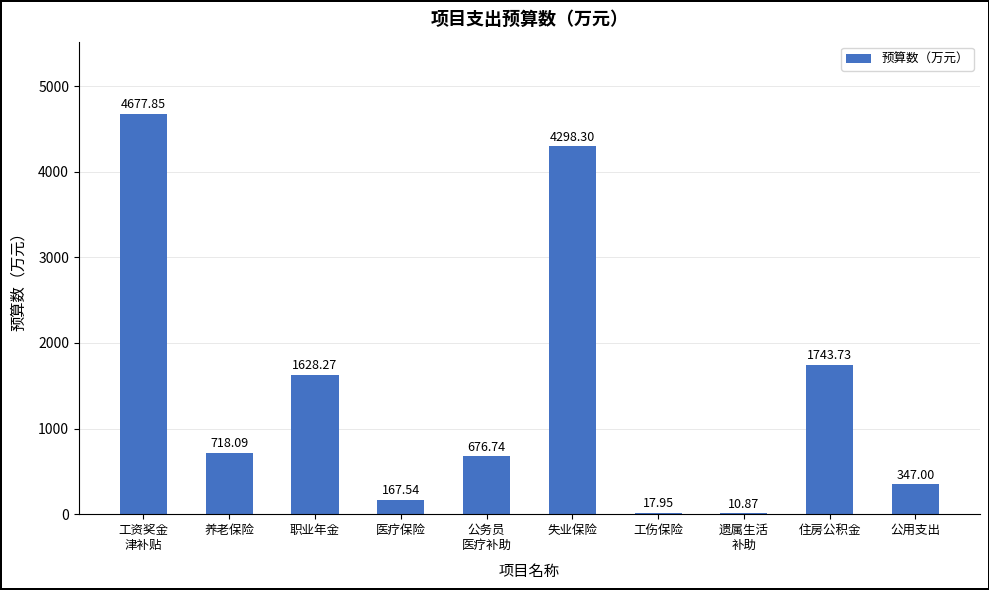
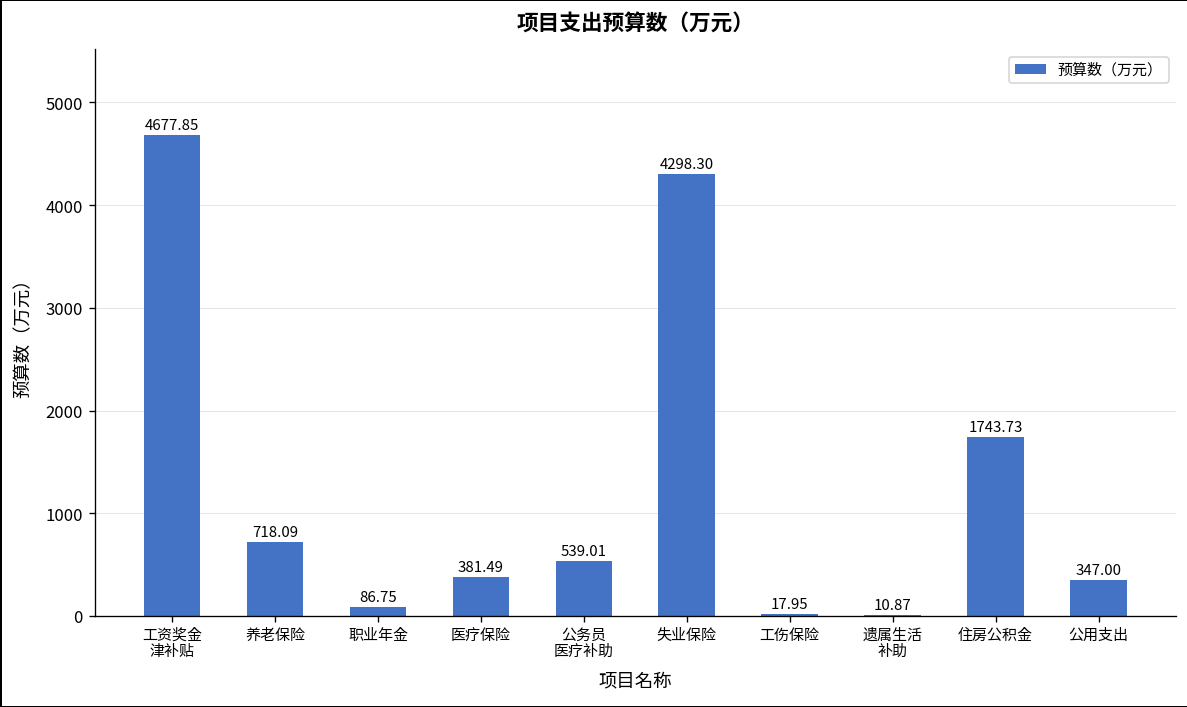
职业年金: 1628.27 -> 86.75
医疗保险: 167.54 -> 381.49
公务员 医疗补助: 676.74 -> 539.01
